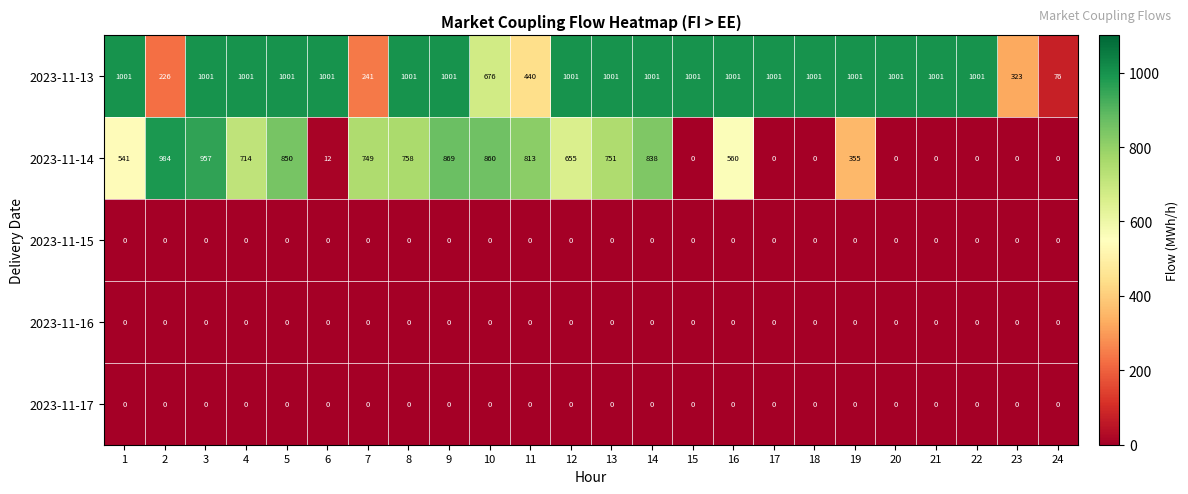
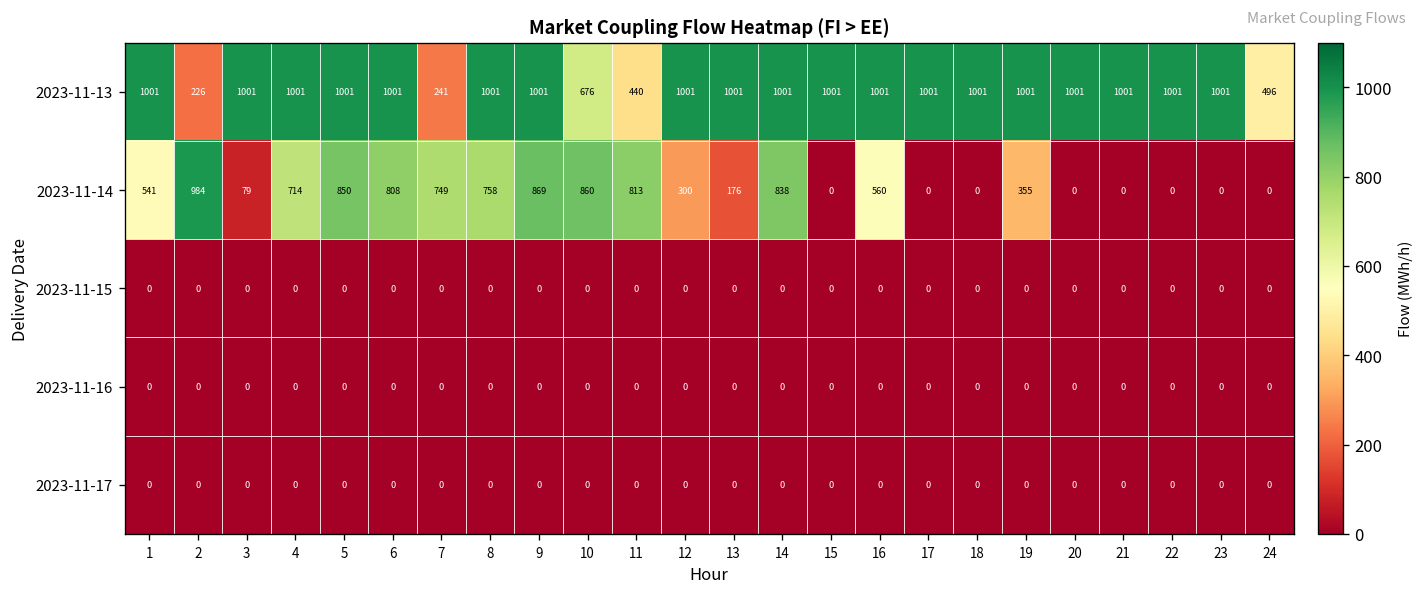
2023-11-13, 23: 323 -> 1001
2023-11-13, 24: 76 -> 496
2023-11-14, 3: 957 -> 79
2023-11-14, 6: 12 -> 808
2023-11-14, 12: 655 -> 300
2023-11-14, 13: 751 -> 176
